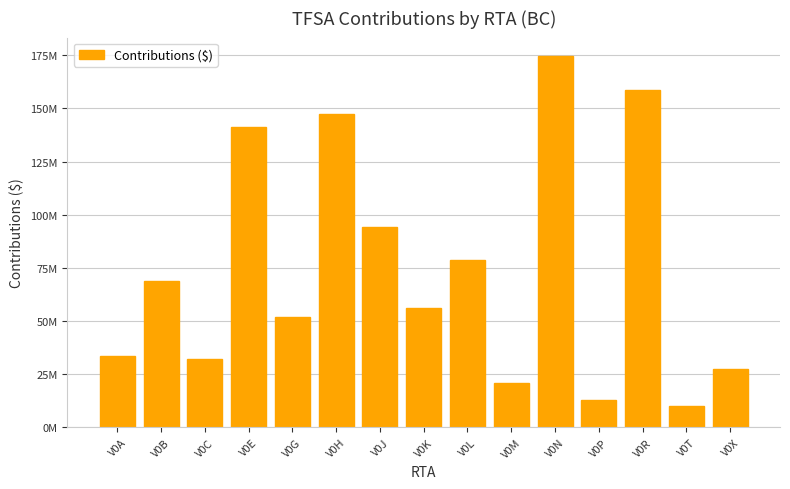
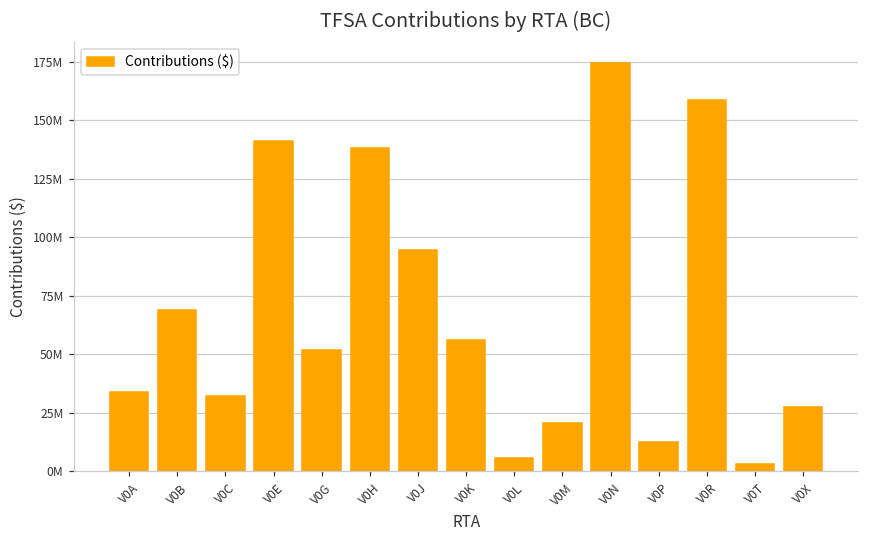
V0H: 147000000 -> 138000000
V0L: 79000000 -> 6000000
V0T: 10000000 -> 3000000
